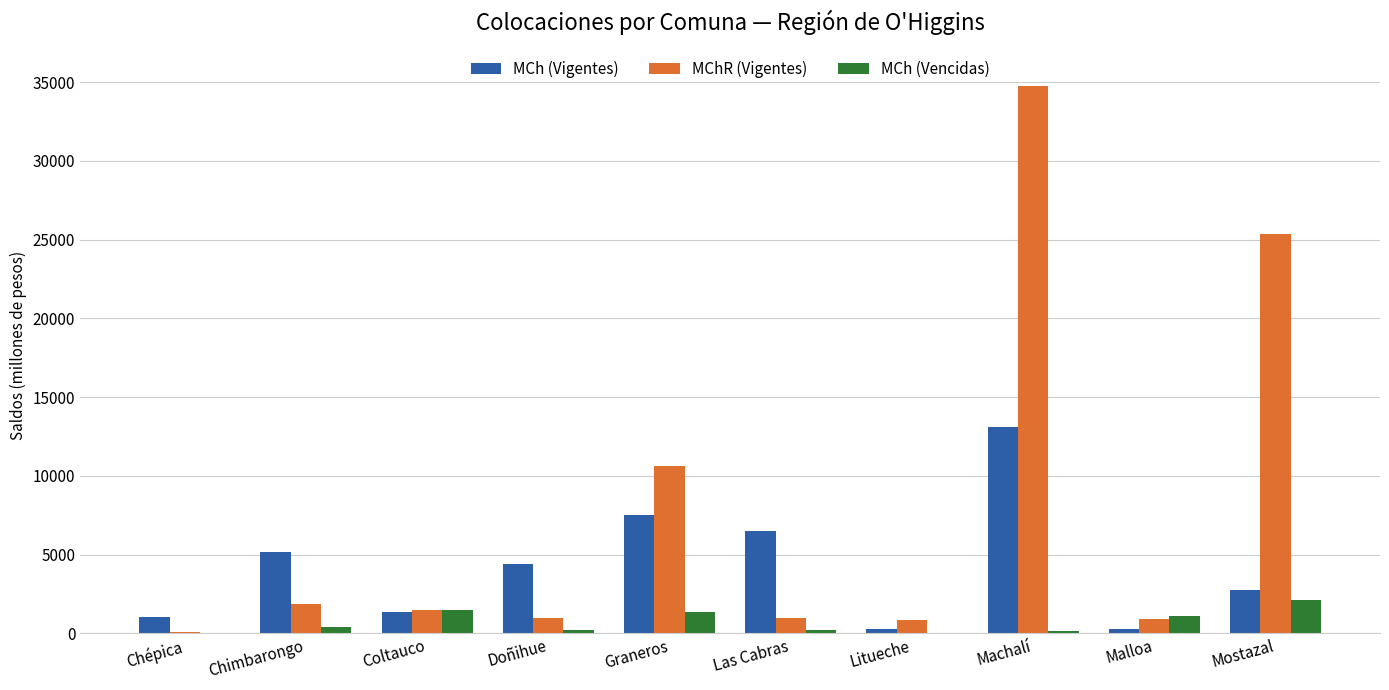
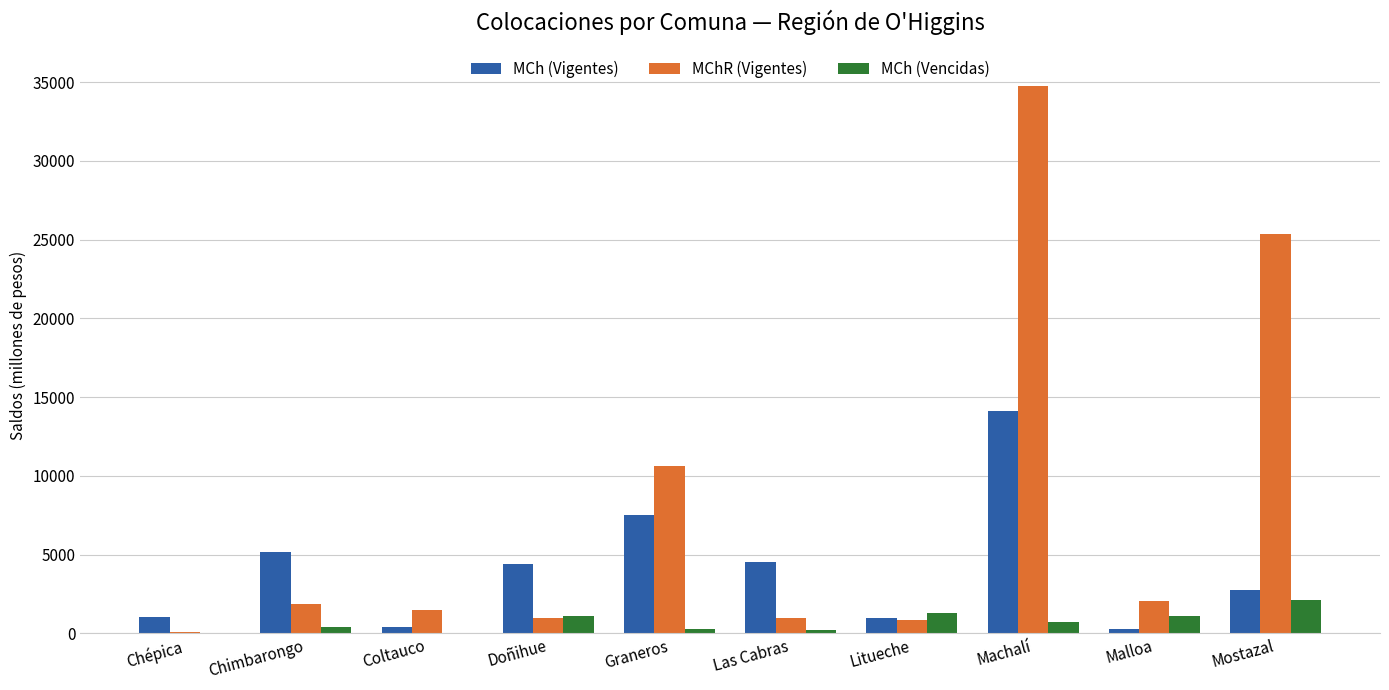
MCh (Vigentes), Coltauco: 1400 -> 400
MCh (Vencidas), Coltauco: 1500 -> 0
MCh (Vencidas), Doñihue: 200 -> 1100
MCh (Vencidas), Graneros: 1300 -> 300
MCh (Vigentes), Las Cabras: 6500 -> 4500
MCh (Vigentes), Litueche: 300 -> 1000
MCh (Vencidas), Litueche: 0 -> 1300
MCh (Vigentes), Machalí: 13100 -> 14100
MCh (Vencidas), Machalí: 100 -> 700
MChR (Vigentes), Malloa: 900 -> 2000
